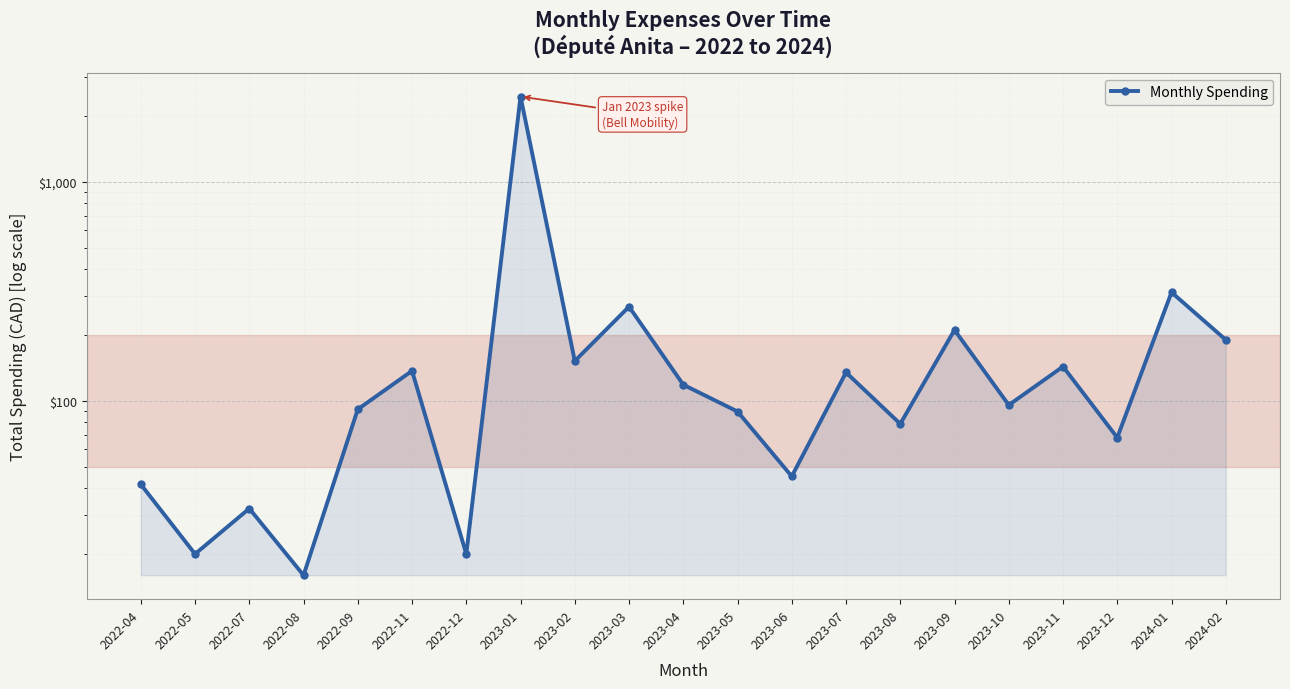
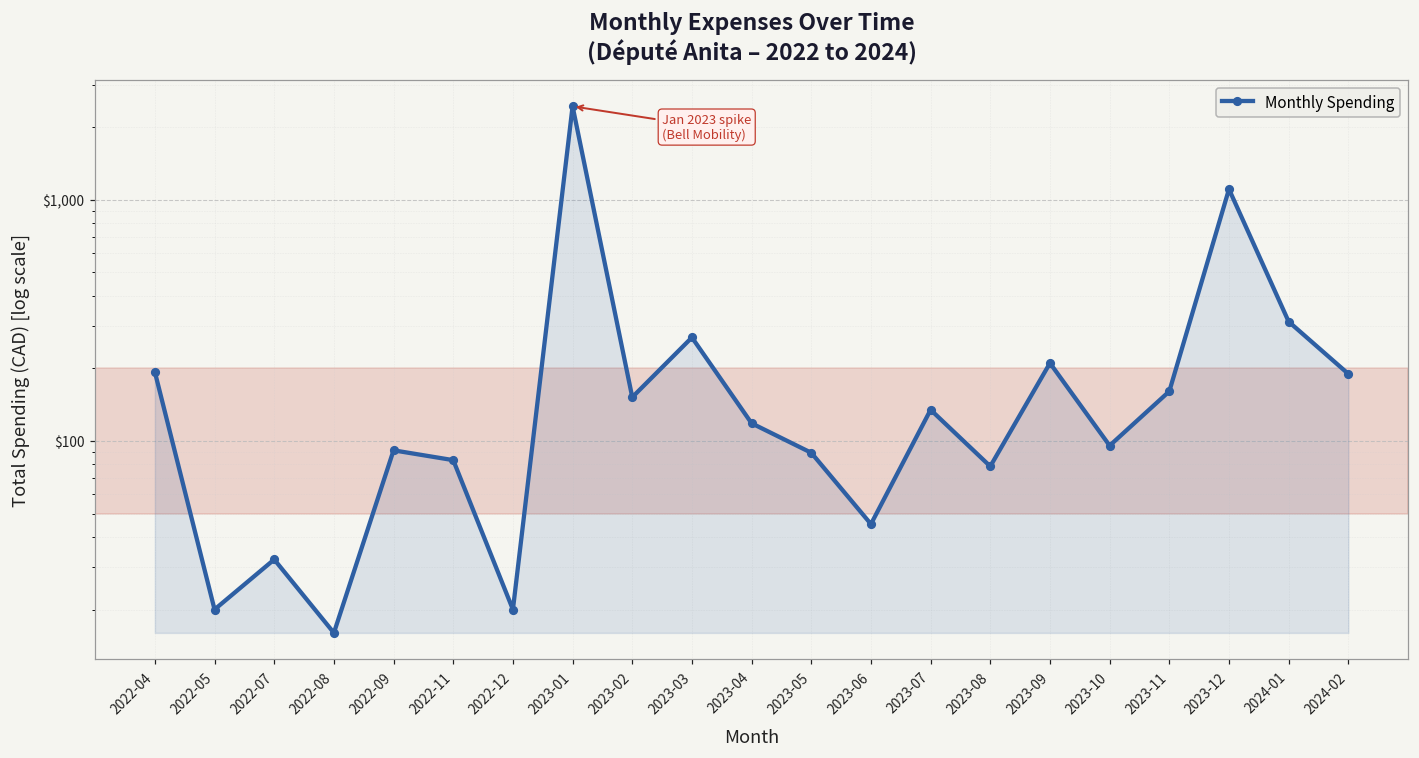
2022-04: $42 -> $190
2022-11: $140 -> $83
2023-11: $140 -> $160
2023-12: $68 -> $1,100
